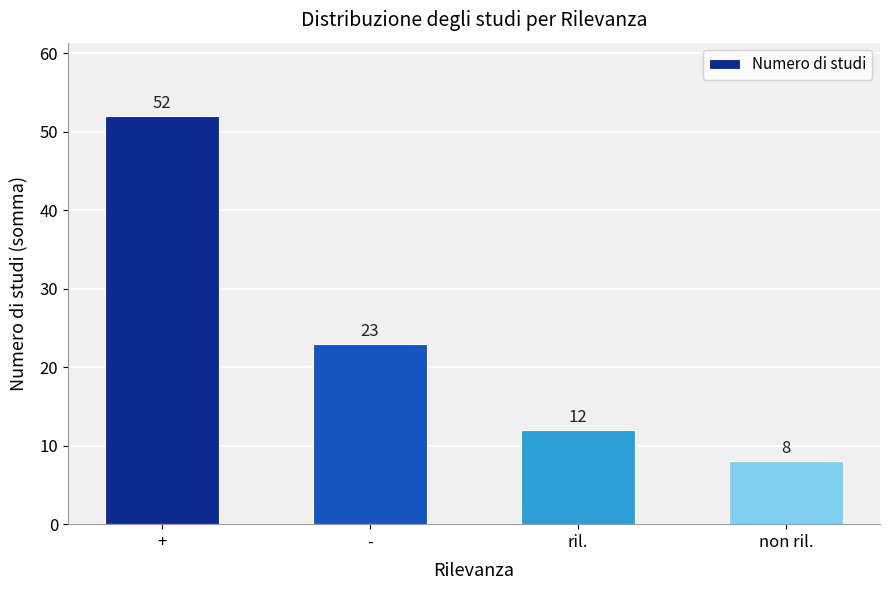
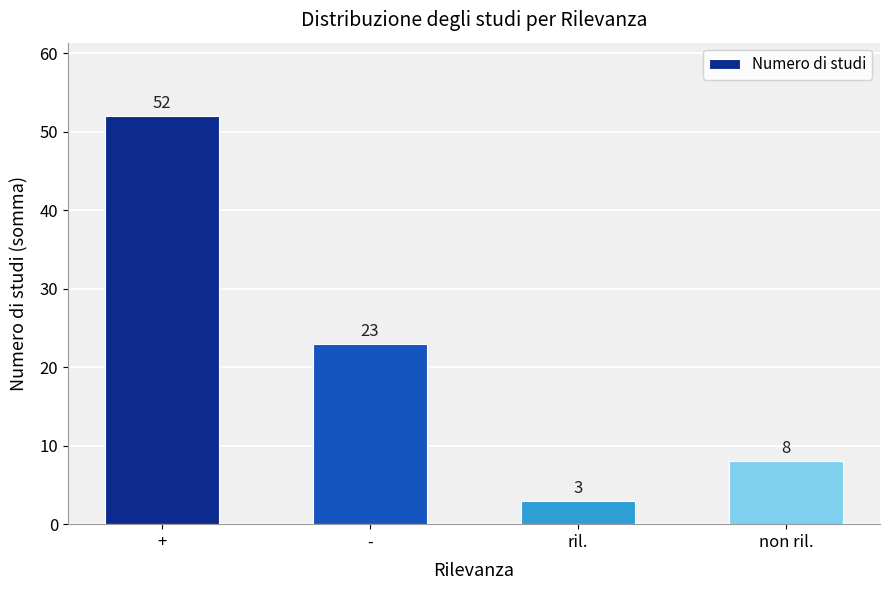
ril.: 12 -> 3
